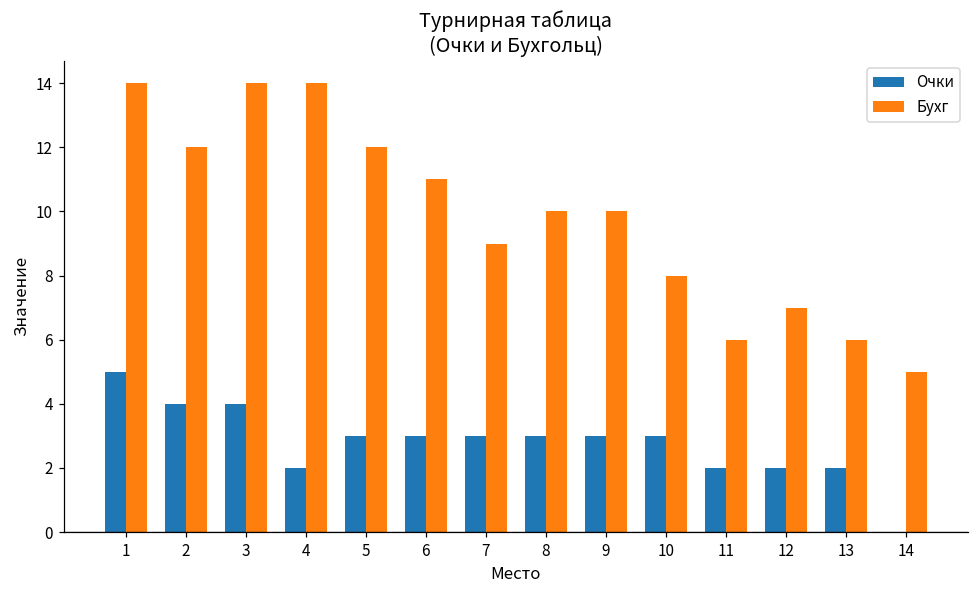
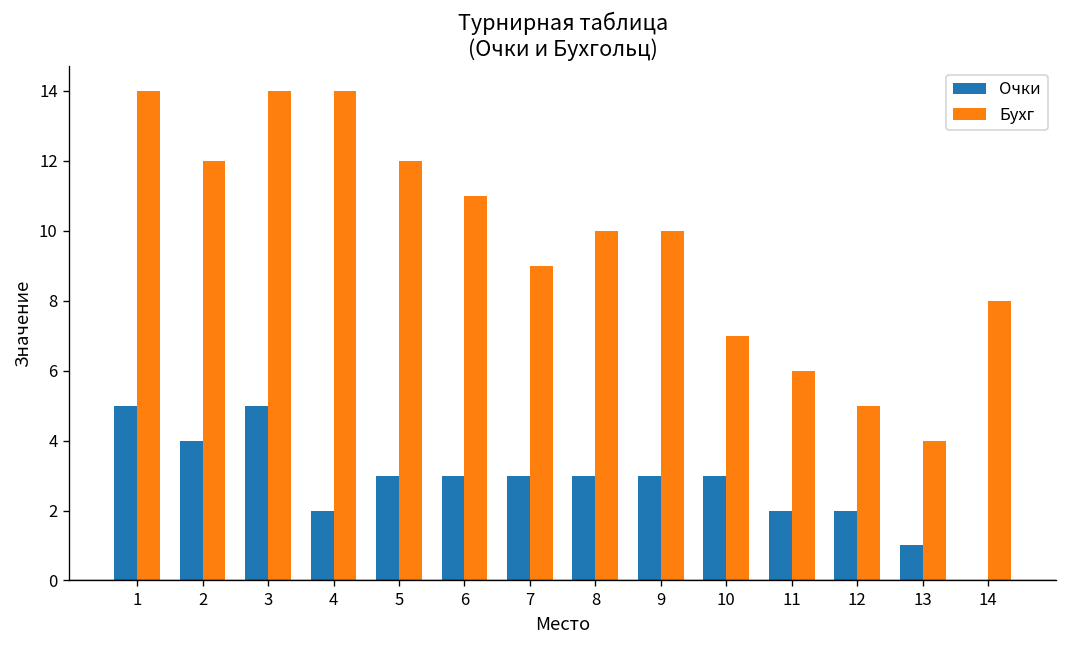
Очки, 3: 4 -> 5
Бухг, 10: 8 -> 7
Бухг, 12: 7 -> 5
Очки, 13: 2 -> 1
Бухг, 13: 6 -> 4
Бухг, 14: 5 -> 8
